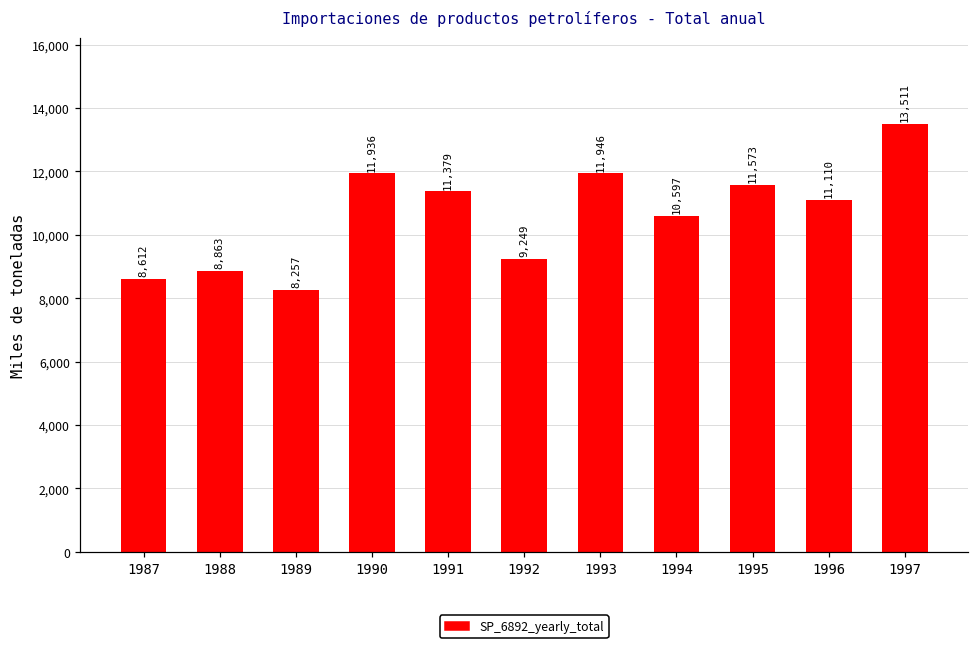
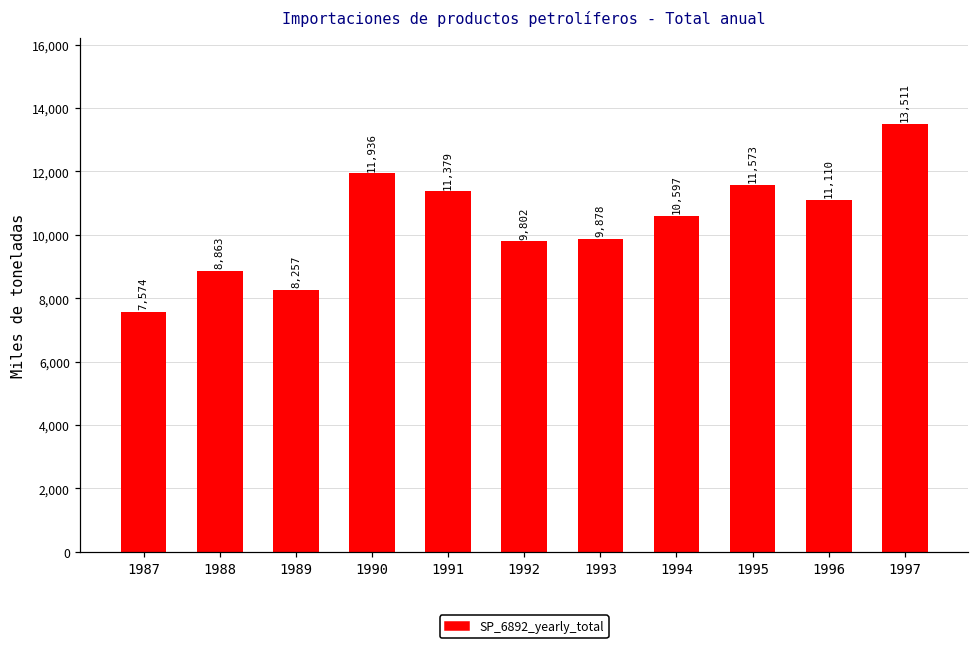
1987: 8,612 -> 7,574
1992: 9,249 -> 9,802
1993: 11,946 -> 9,878
